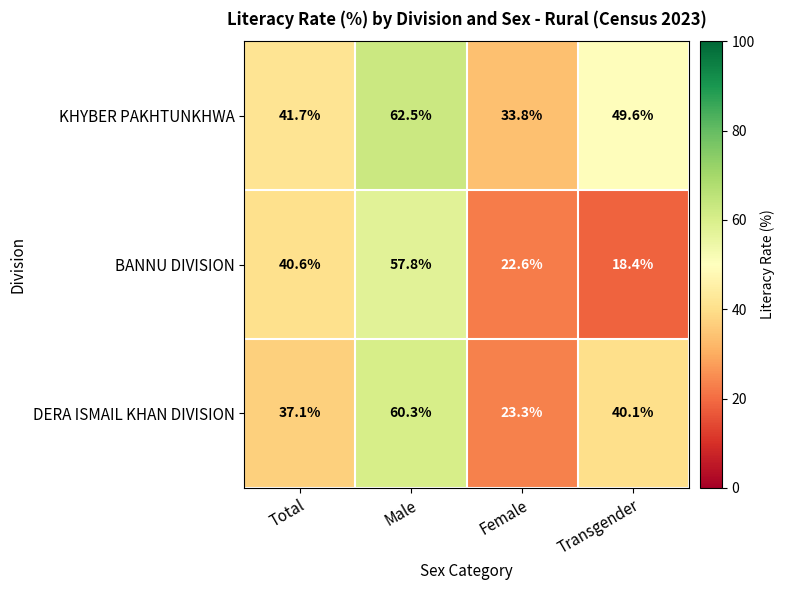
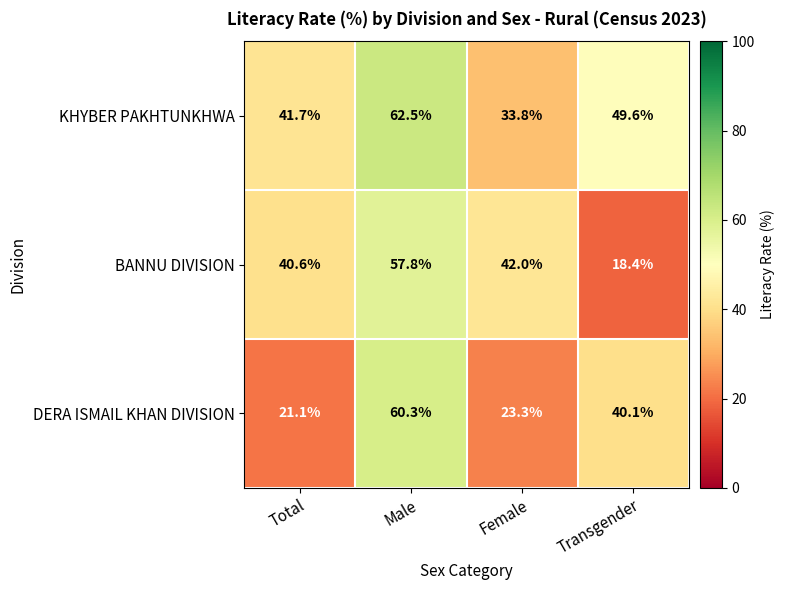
BANNU DIVISION, Female: 22.6% -> 42.0%
DERA ISMAIL KHAN DIVISION, Total: 37.1% -> 21.1%
